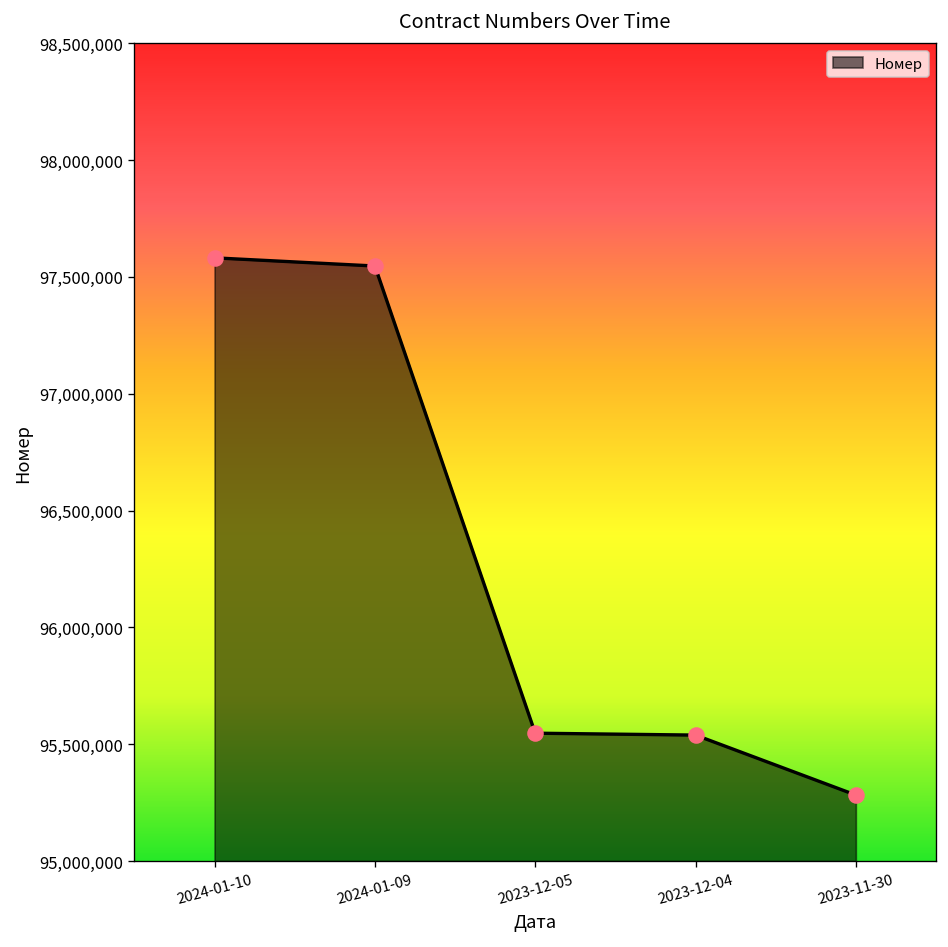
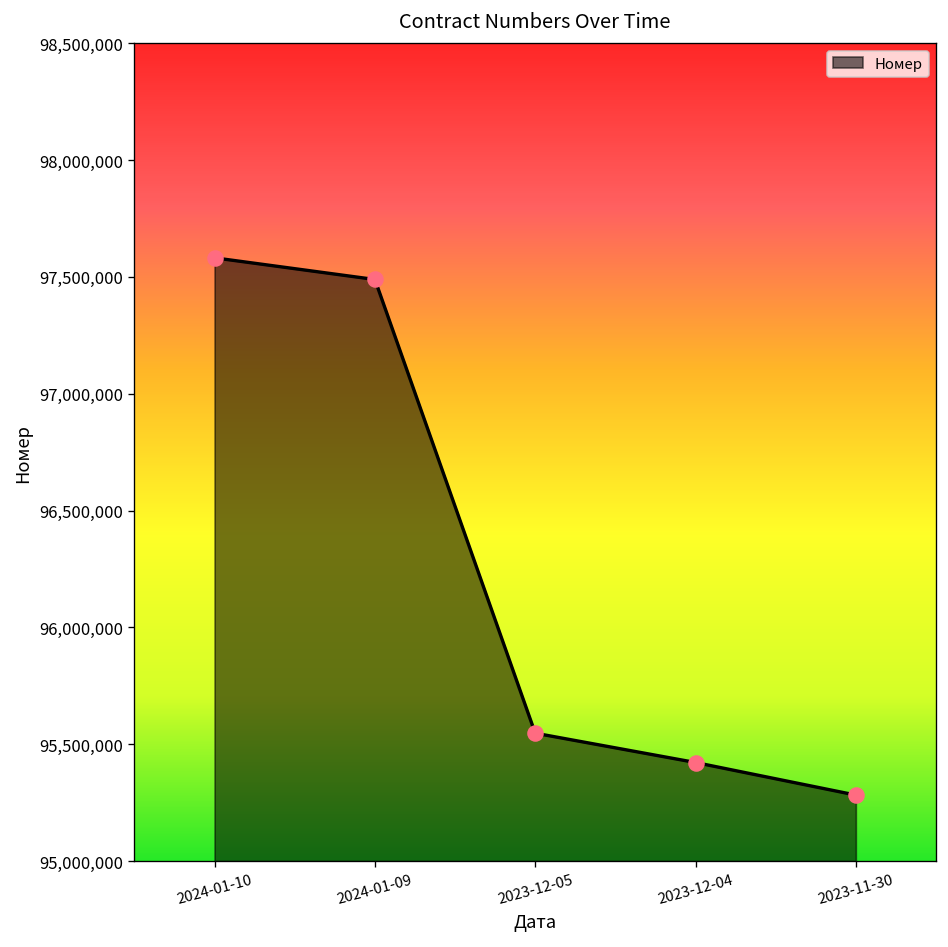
2024-01-09: 97,550,000 -> 97,490,000
2023-12-04: 95,540,000 -> 95,420,000
